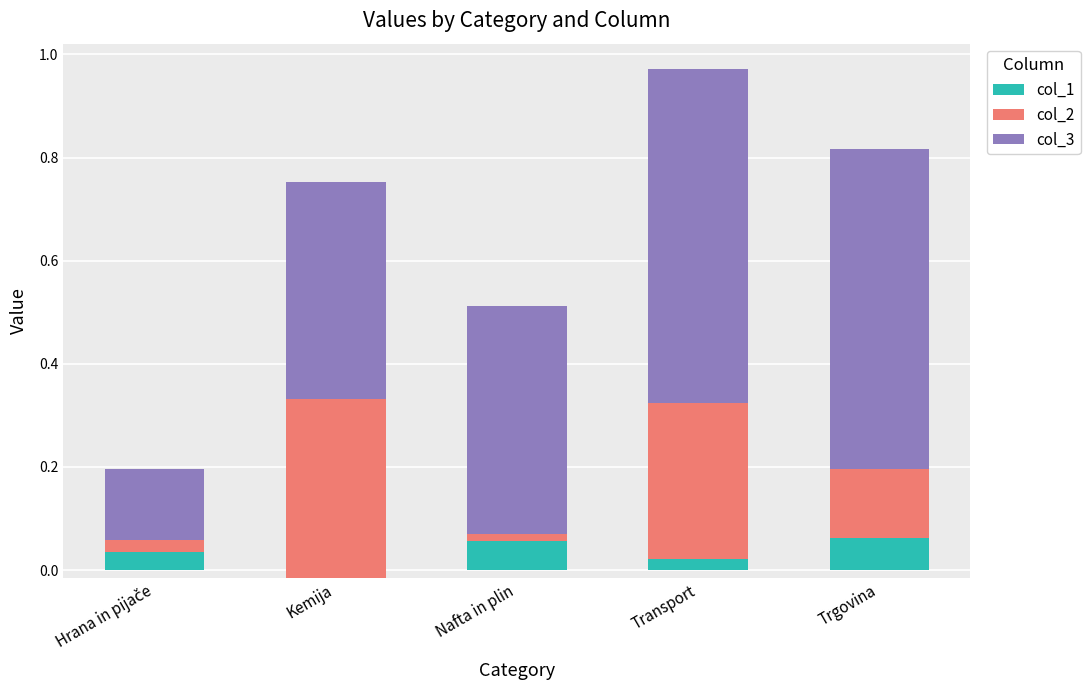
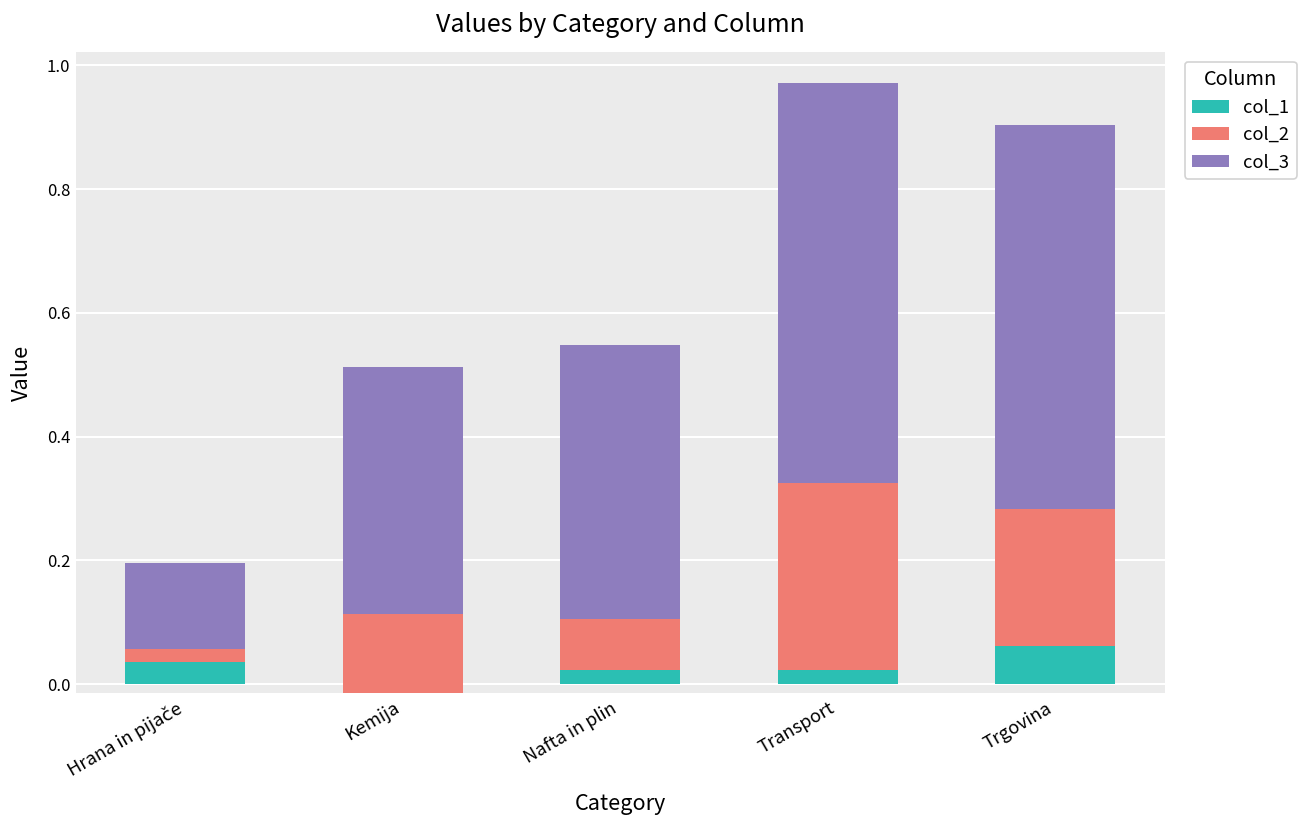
col_2, Kemija: 0.35 -> 0.13
col_3, Kemija: 0.42 -> 0.40
col_1, Nafta in plin: 0.06 -> 0.02
col_2, Nafta in plin: 0.01 -> 0.08
col_2, Trgovina: 0.13 -> 0.22
